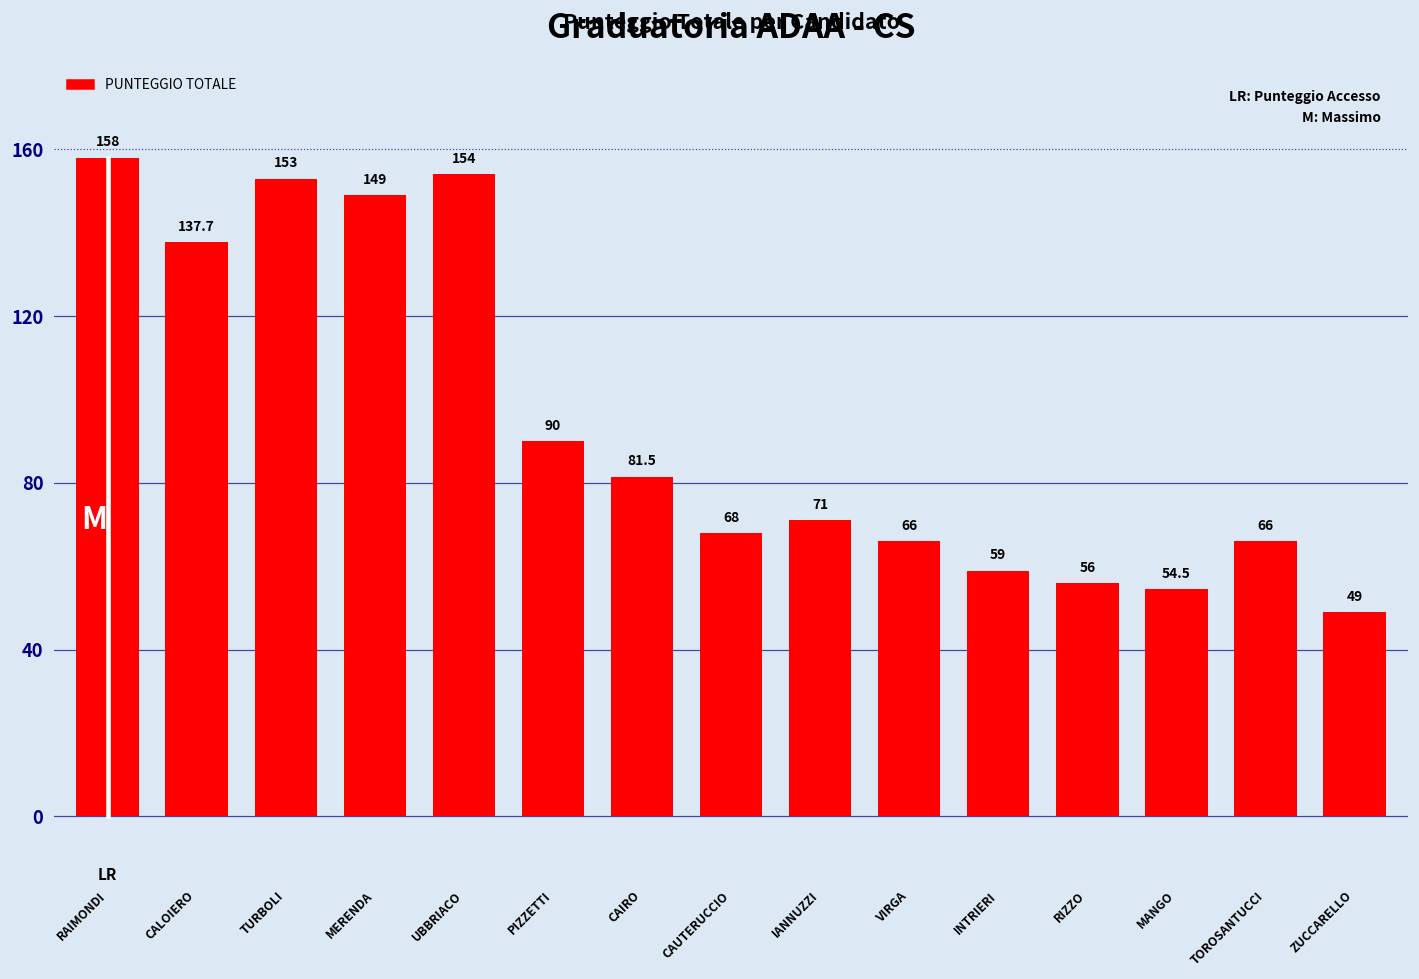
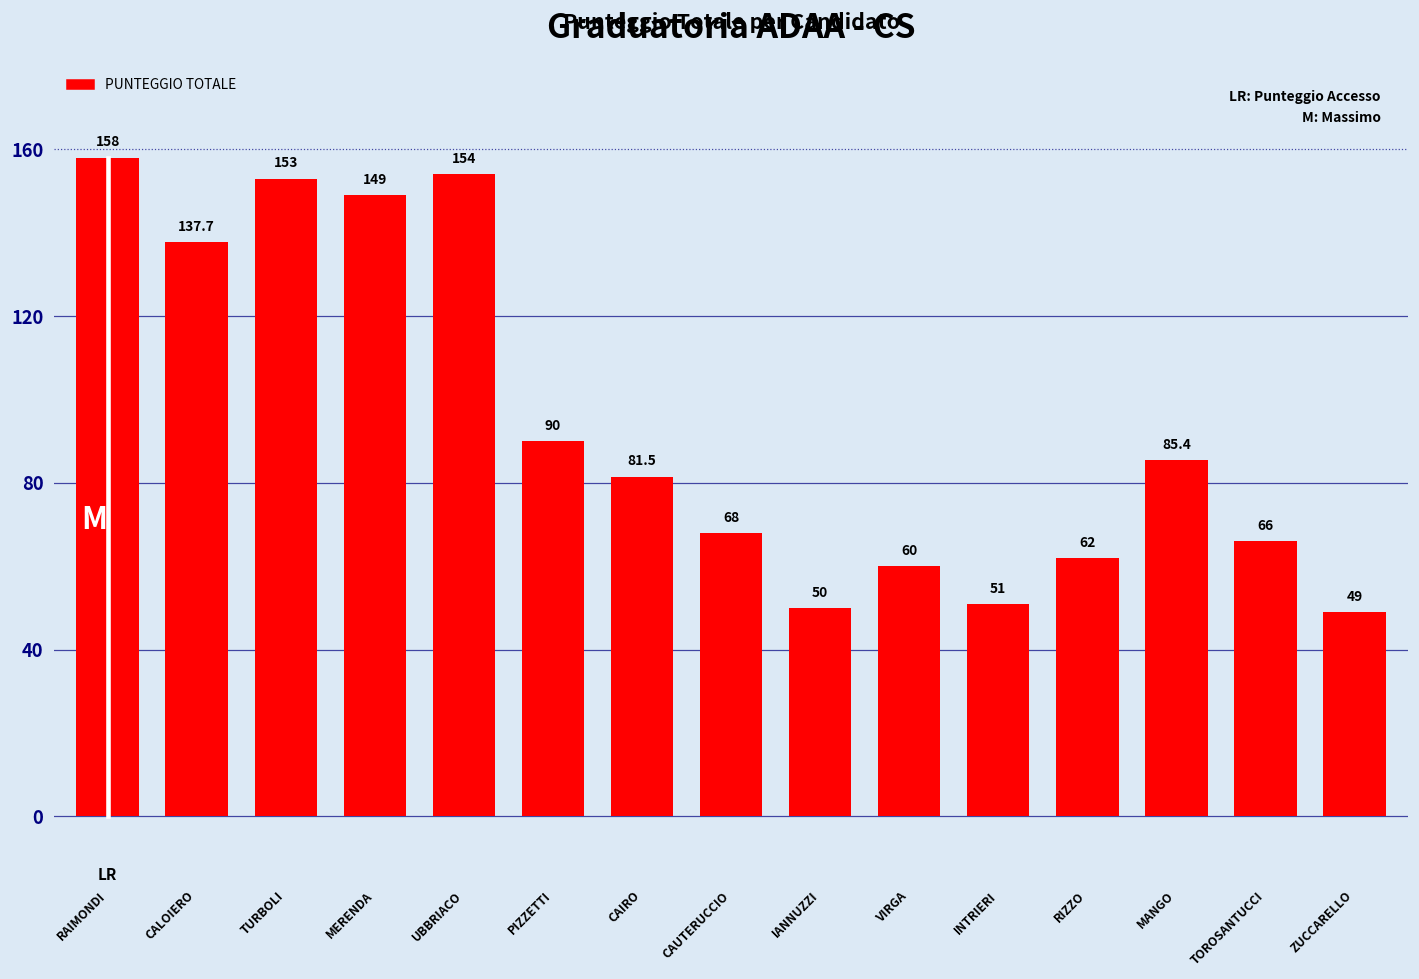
PUNTEGGIO TOTALE, IANNUZZI: 71 -> 50
PUNTEGGIO TOTALE, VIRGA: 66 -> 60
PUNTEGGIO TOTALE, INTRIERI: 59 -> 51
PUNTEGGIO TOTALE, RIZZO: 56 -> 62
PUNTEGGIO TOTALE, MANGO: 54.5 -> 85.4
